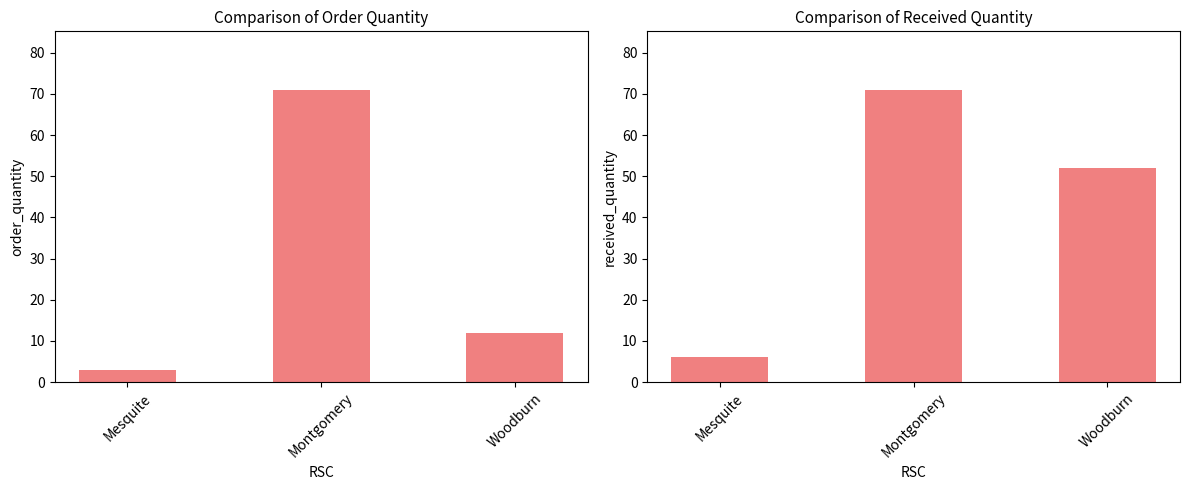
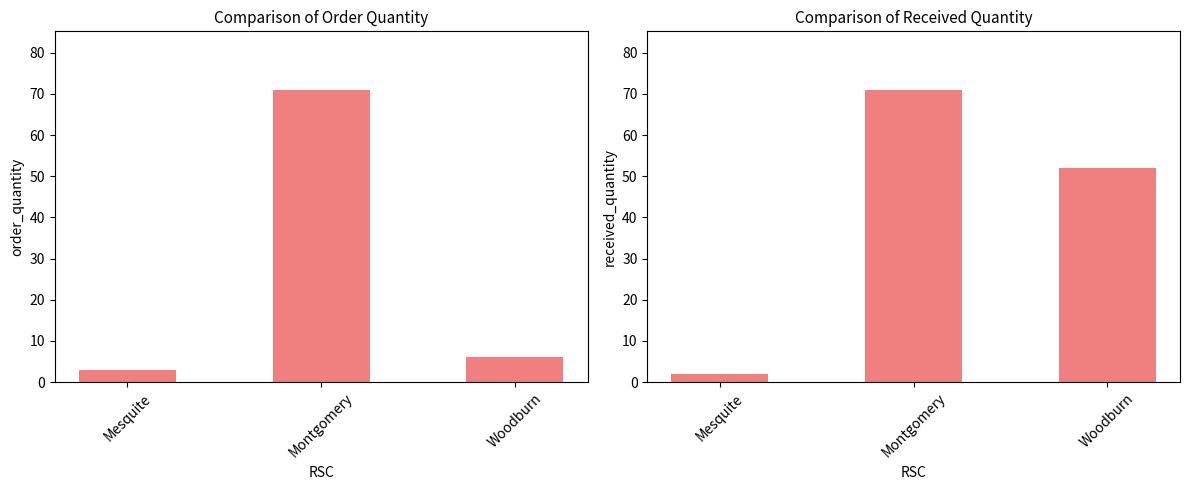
Comparison of Order Quantity, Woodburn: 12 -> 6
Comparison of Received Quantity, Mesquite: 6 -> 2
